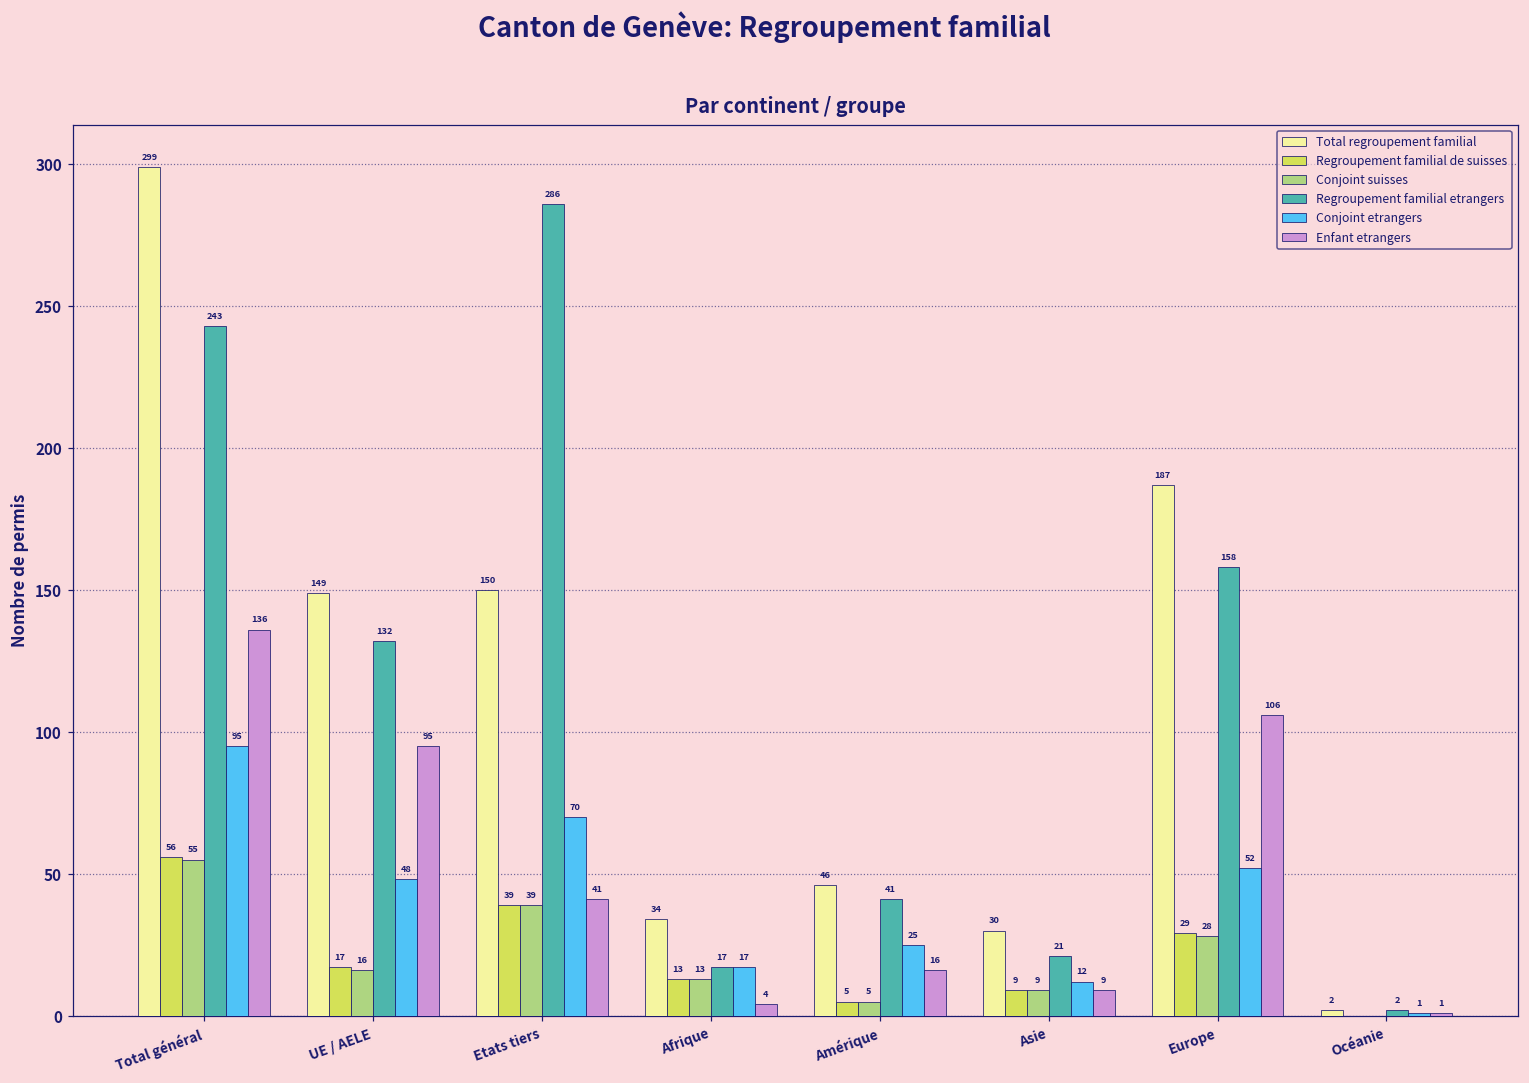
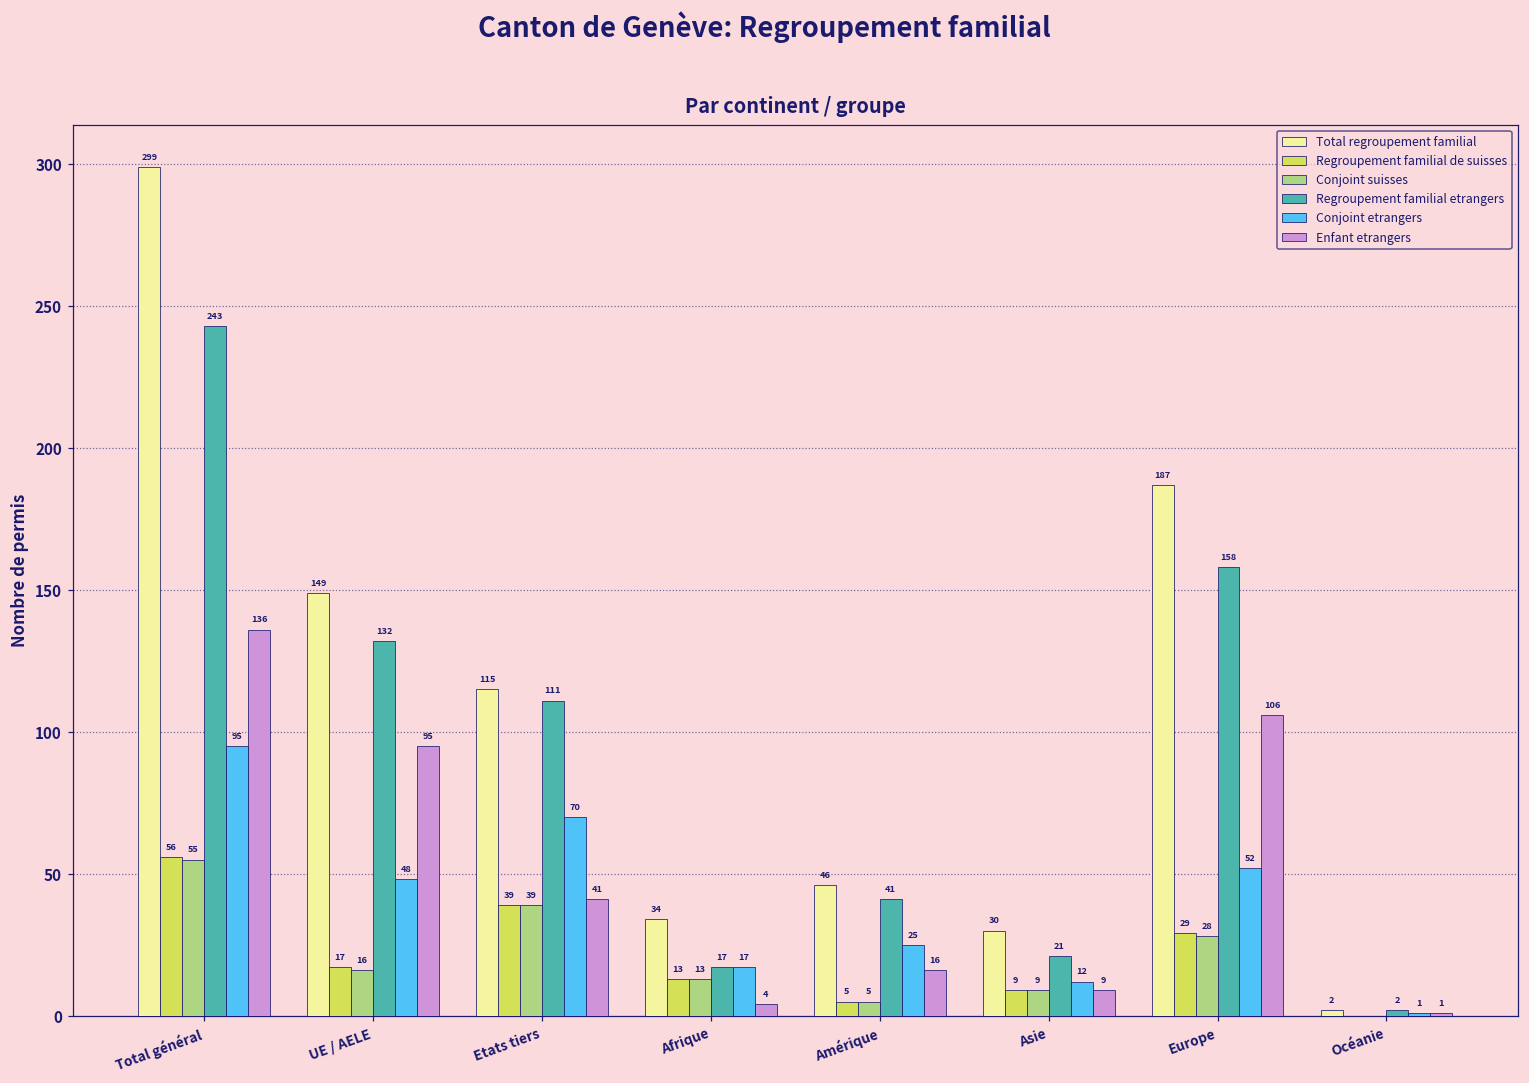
Total regroupement familial, Etats tiers: 150 -> 115
Regroupement familial etrangers, Etats tiers: 286 -> 111
